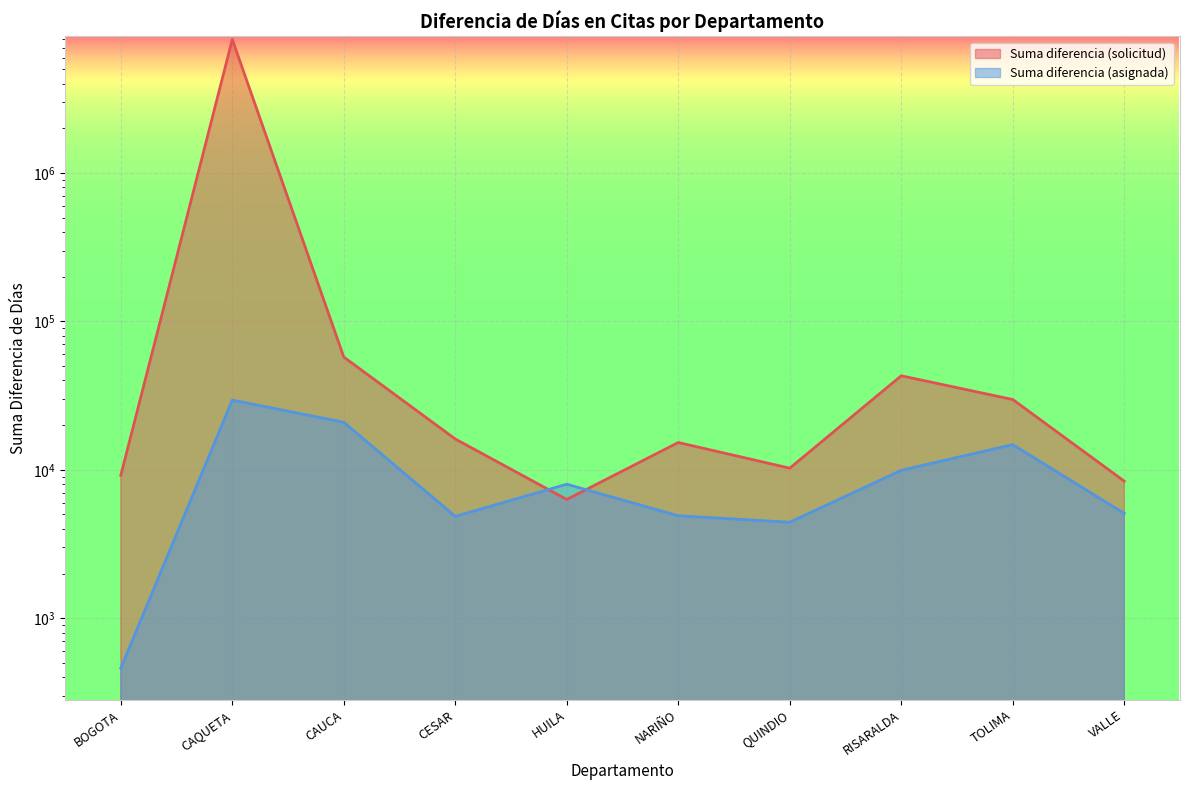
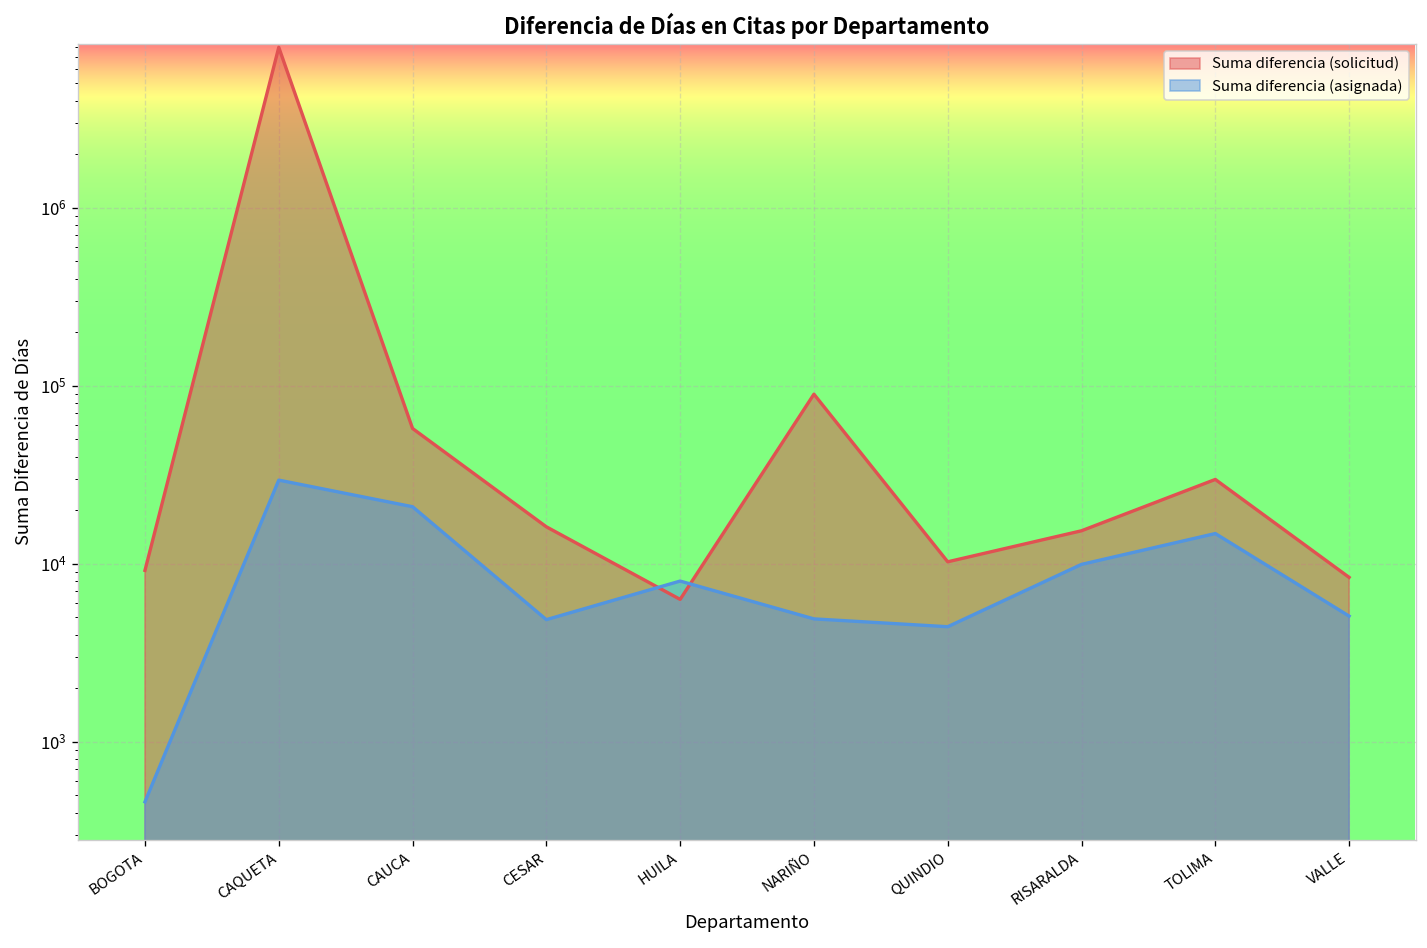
Suma diferencia (solicitud), NARIÑO: 15000 -> 90000
Suma diferencia (solicitud), RISARALDA: 43000 -> 15000
